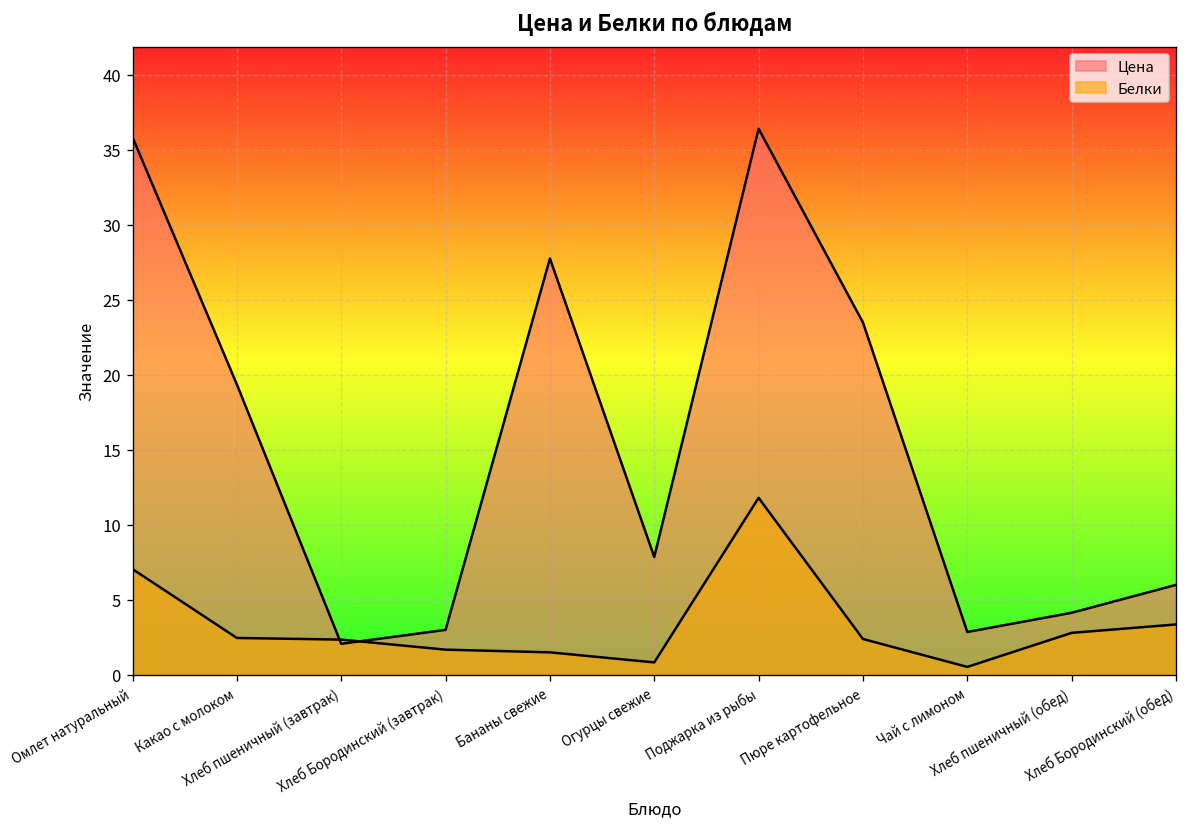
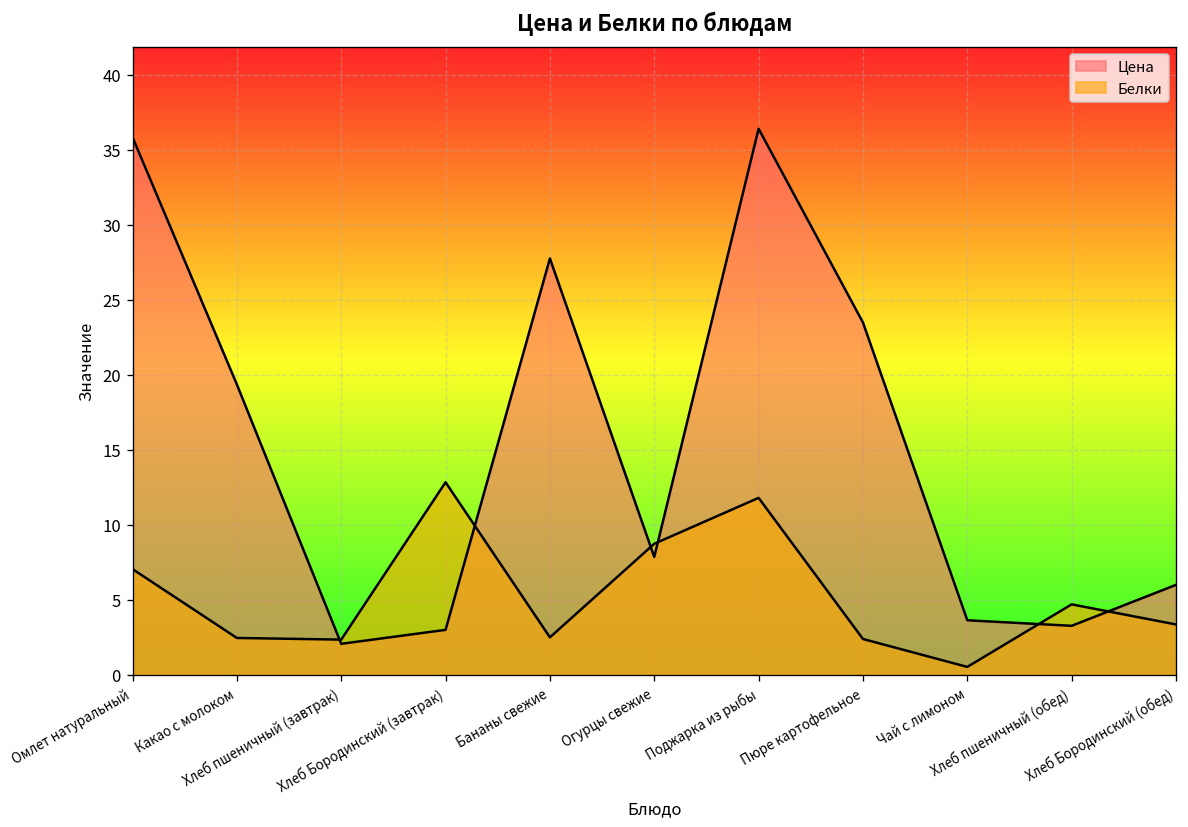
Белки, Хлеб Бородинский (завтрак): 1.7 -> 12.8
Белки, Бананы свежие: 1.5 -> 2.5
Белки, Огурцы свежие: 0.8 -> 8.7
Цена, Чай с лимоном: 2.9 -> 3.6
Цена, Хлеб пшеничный (обед): 4.1 -> 3.3
Белки, Хлеб пшеничный (обед): 2.8 -> 4.7
